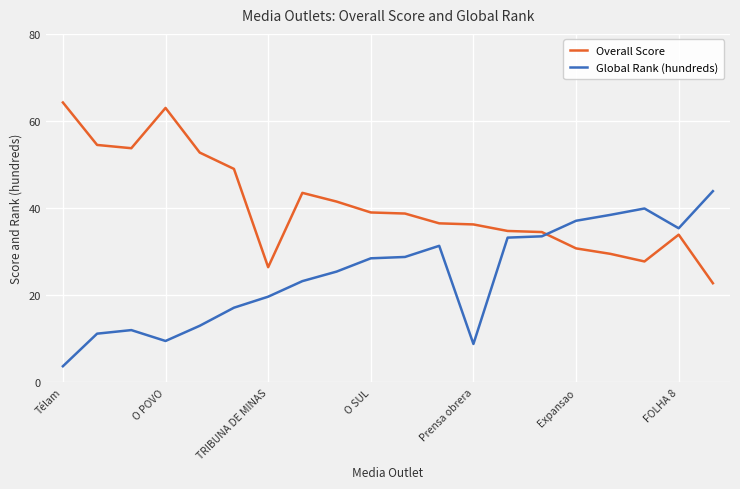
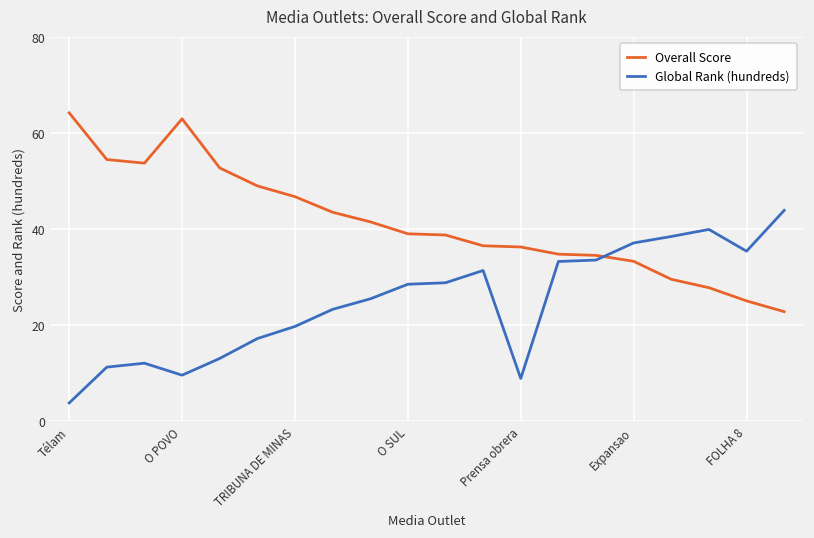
Overall Score, TRIBUNA DE MINAS: 26 -> 47
Overall Score, Expansao: 31 -> 33
Overall Score, FOLHA 8: 34 -> 25
